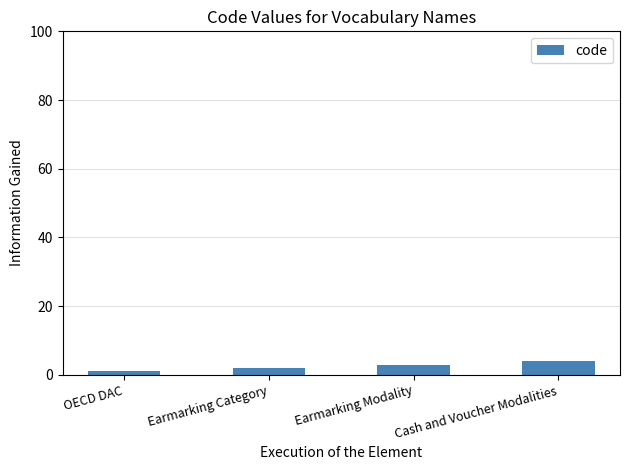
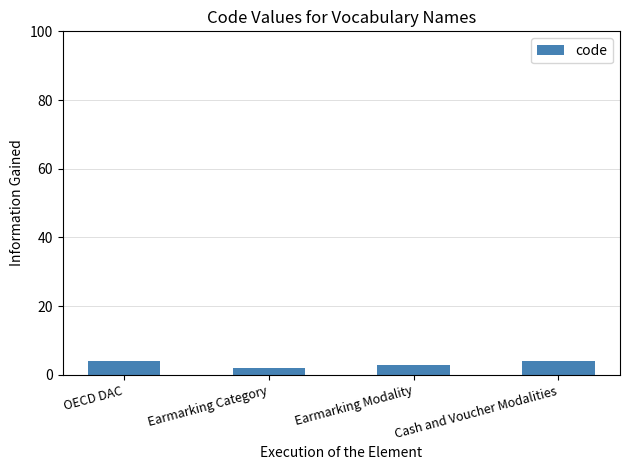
OECD DAC: 1 -> 4
